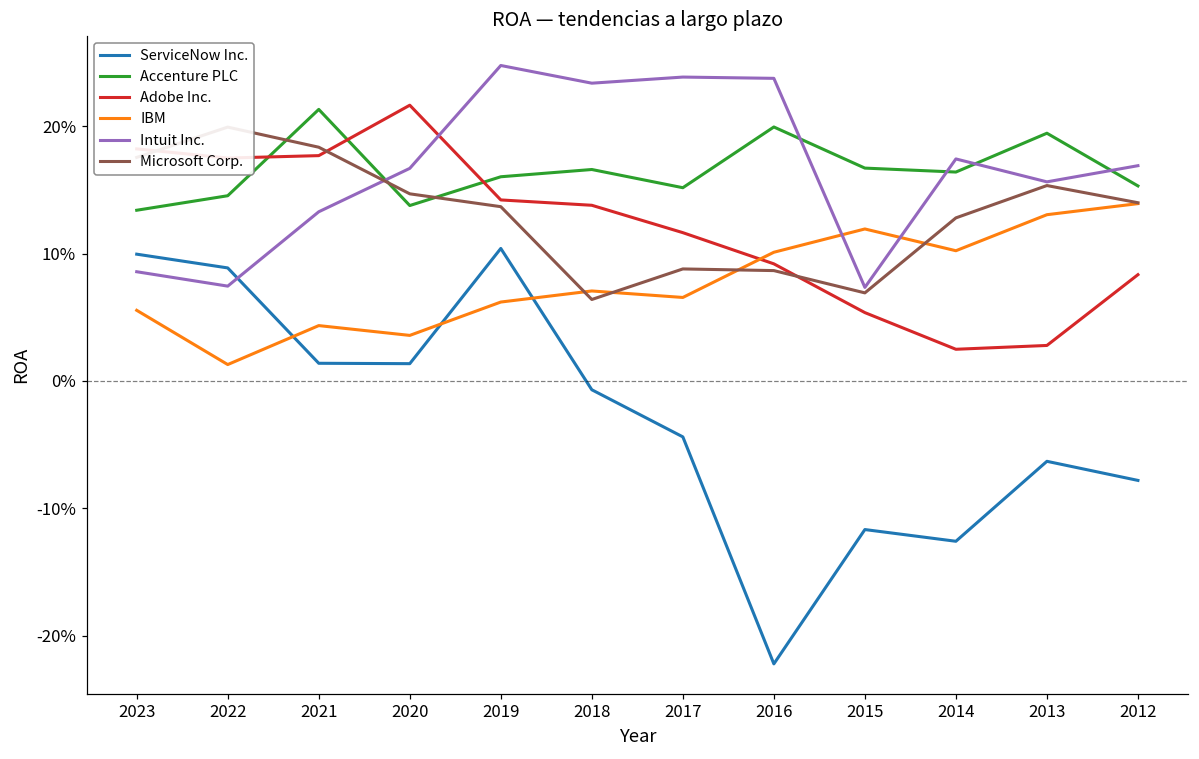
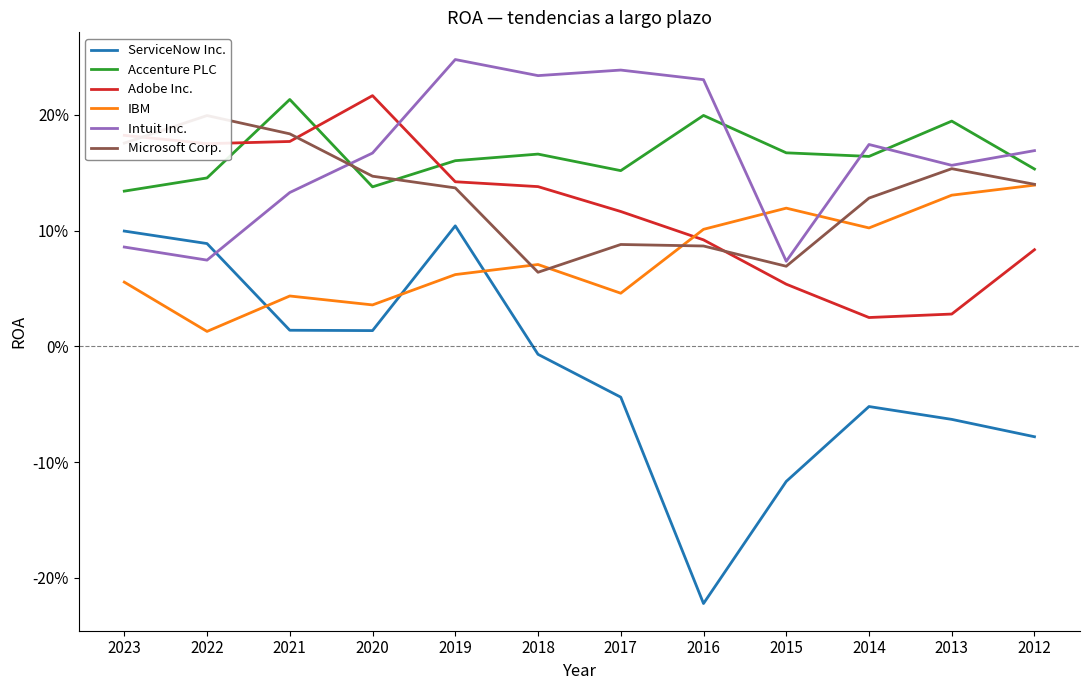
IBM, 2017: 6.6% -> 4.6%
Intuit Inc., 2016: 23.8% -> 23.0%
ServiceNow Inc., 2014: -12.6% -> -5.2%
